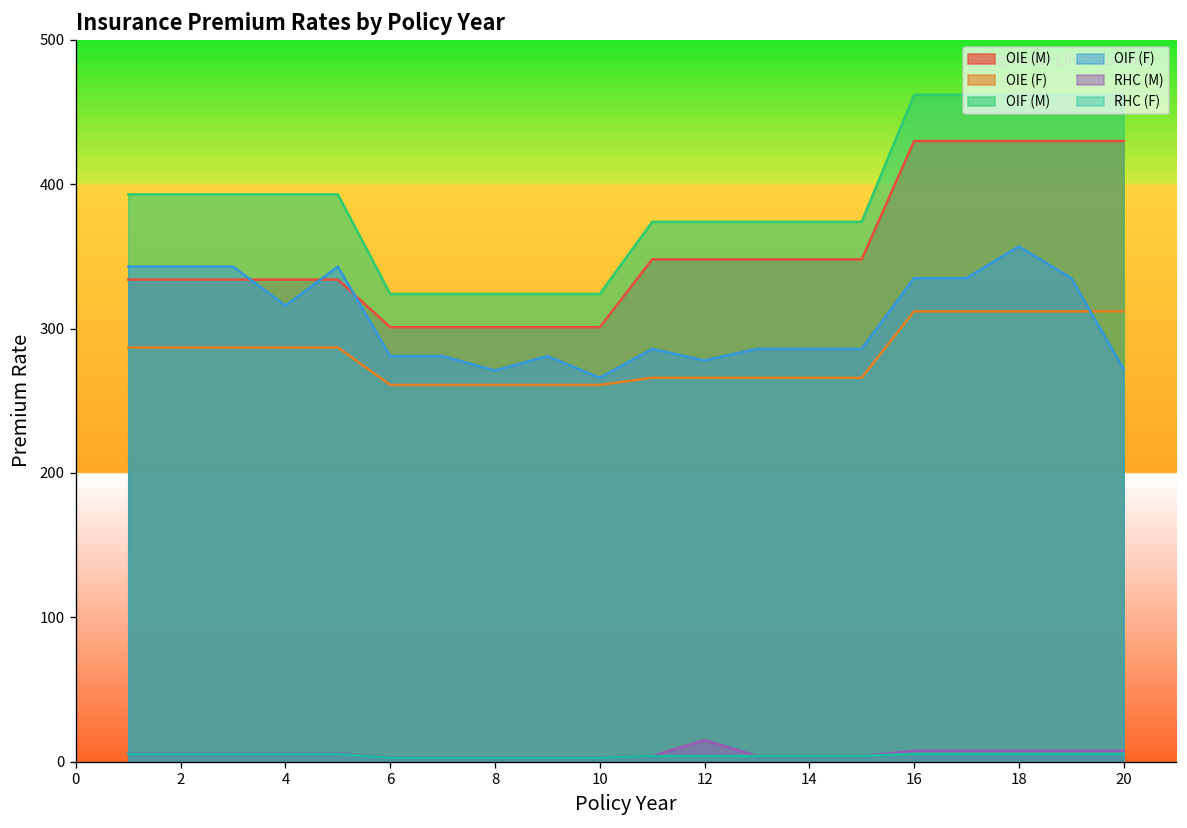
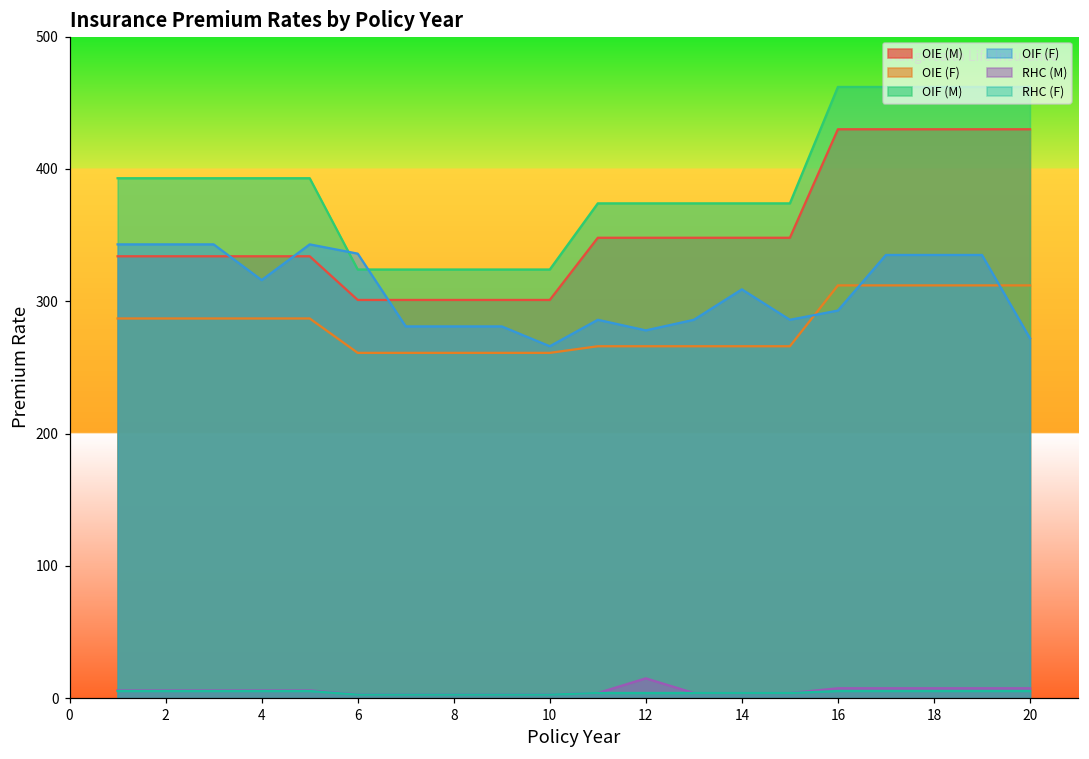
OIF (F), 6: 281 -> 336
OIF (F), 8: 271 -> 281
OIF (F), 14: 286 -> 309
OIF (F), 16: 335 -> 293
OIF (F), 18: 357 -> 335
